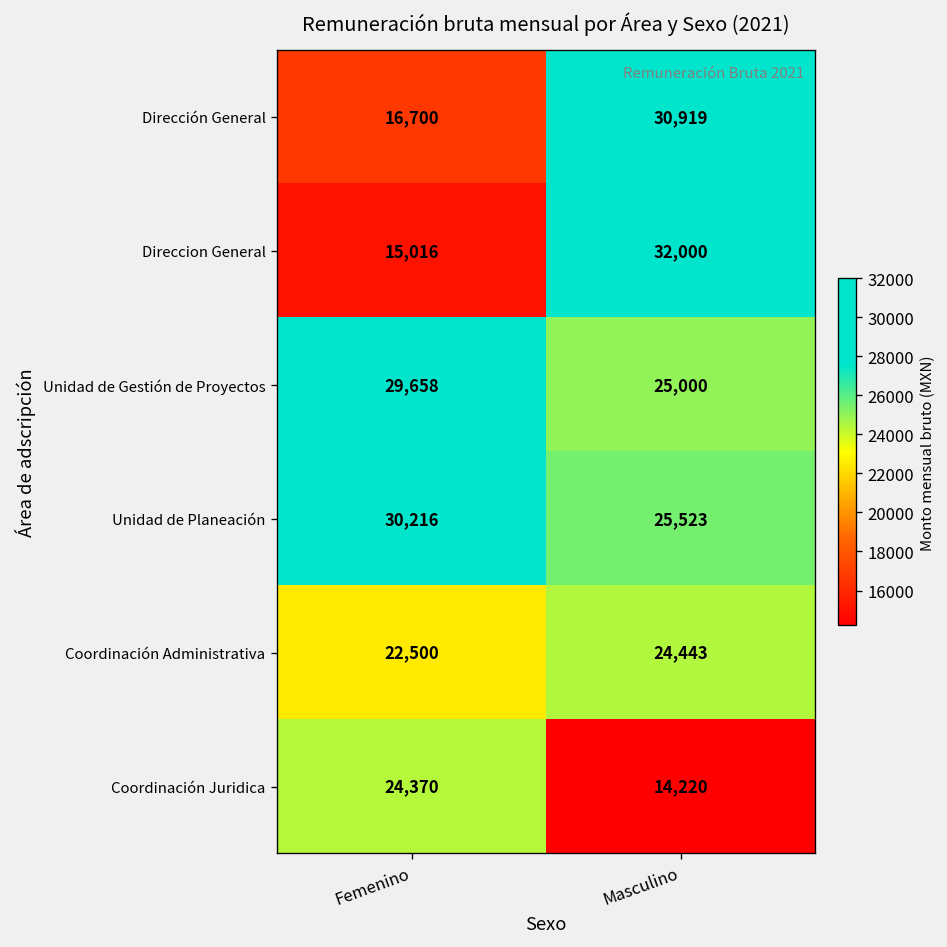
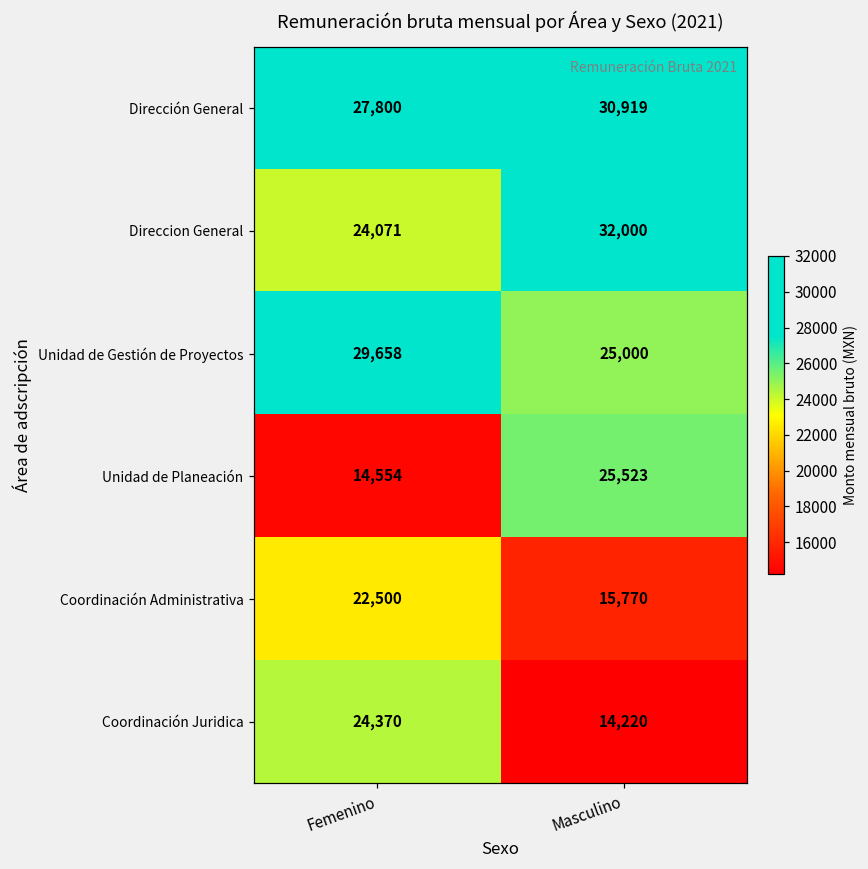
Dirección General, Femenino: 16,700 -> 27,800
Direccion General, Femenino: 15,016 -> 24,071
Unidad de Planeación, Femenino: 30,216 -> 14,554
Coordinación Administrativa, Masculino: 24,443 -> 15,770
